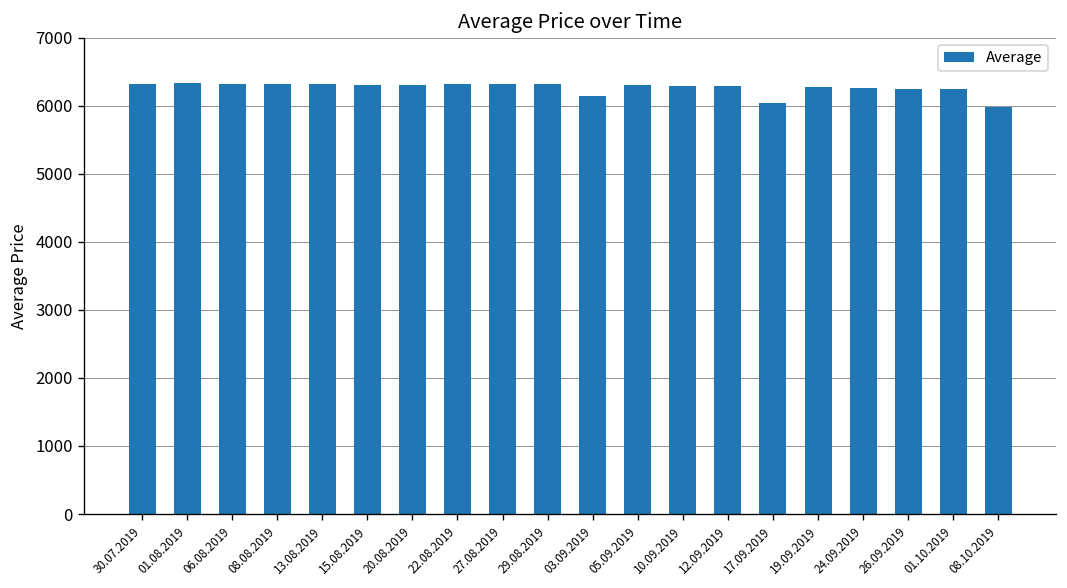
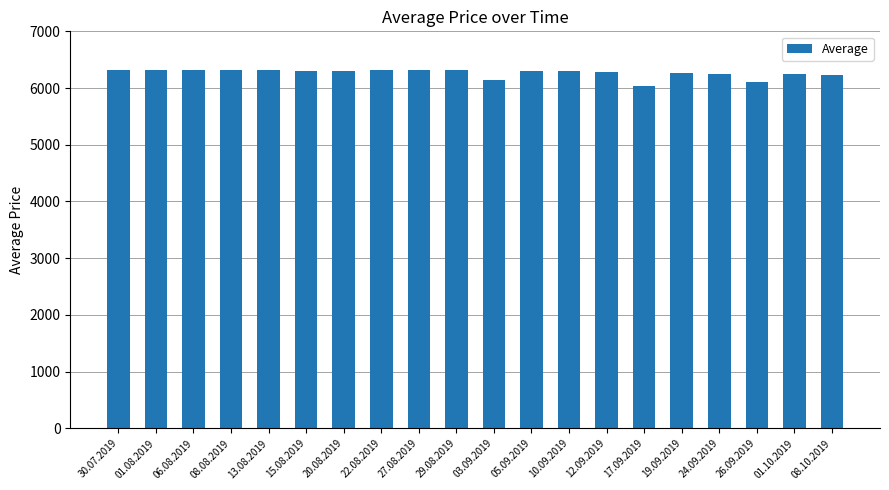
26.09.2019: 6200 -> 6100
08.10.2019: 6000 -> 6200
